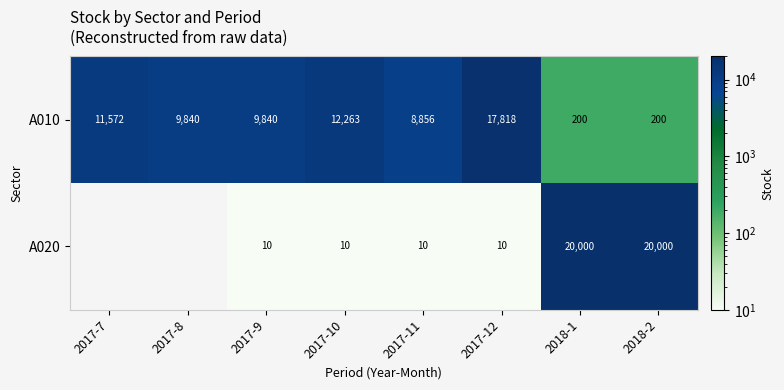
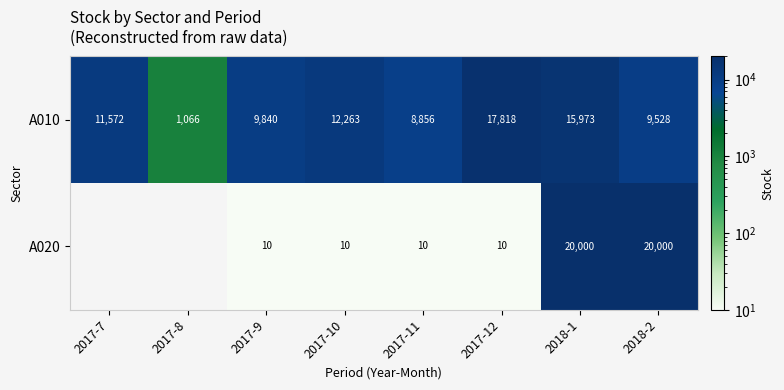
A010, 2017-8: 9,840 -> 1,066
A010, 2018-1: 200 -> 15,973
A010, 2018-2: 200 -> 9,528
